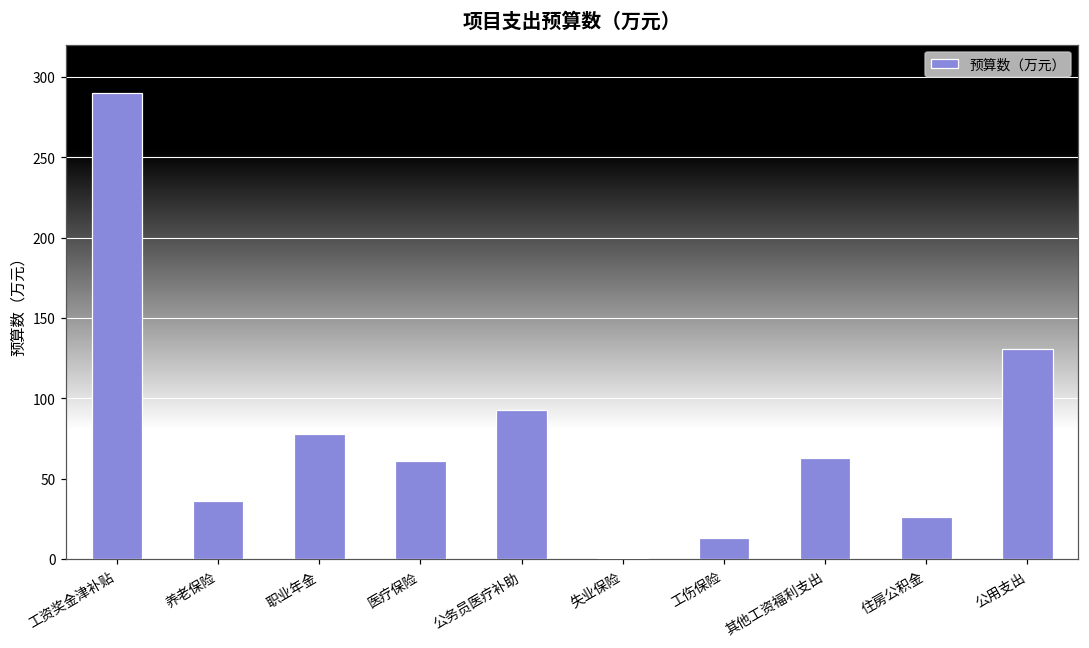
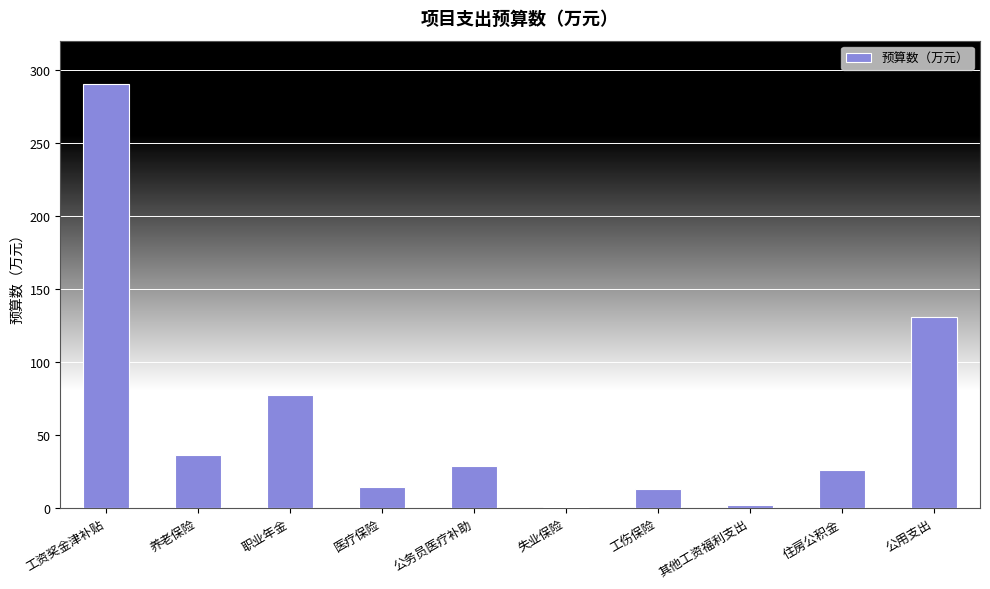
医疗保险: 61 -> 14
公务员医疗补助: 92 -> 29
其他工资福利支出: 63 -> 2
